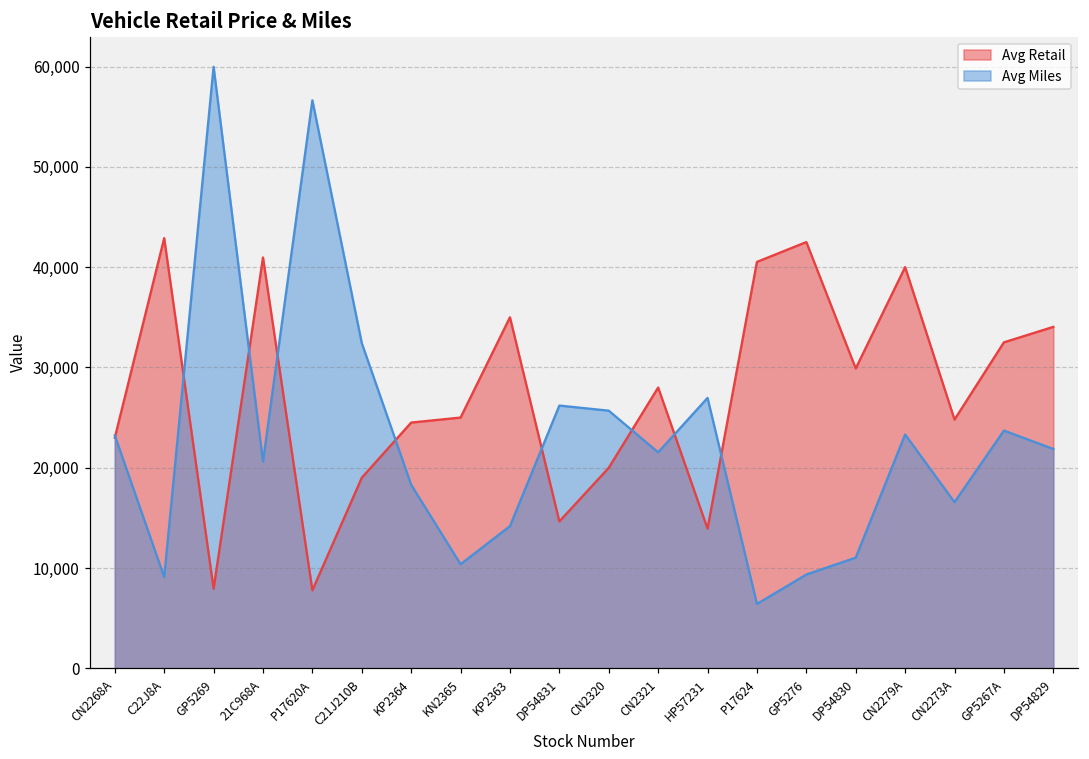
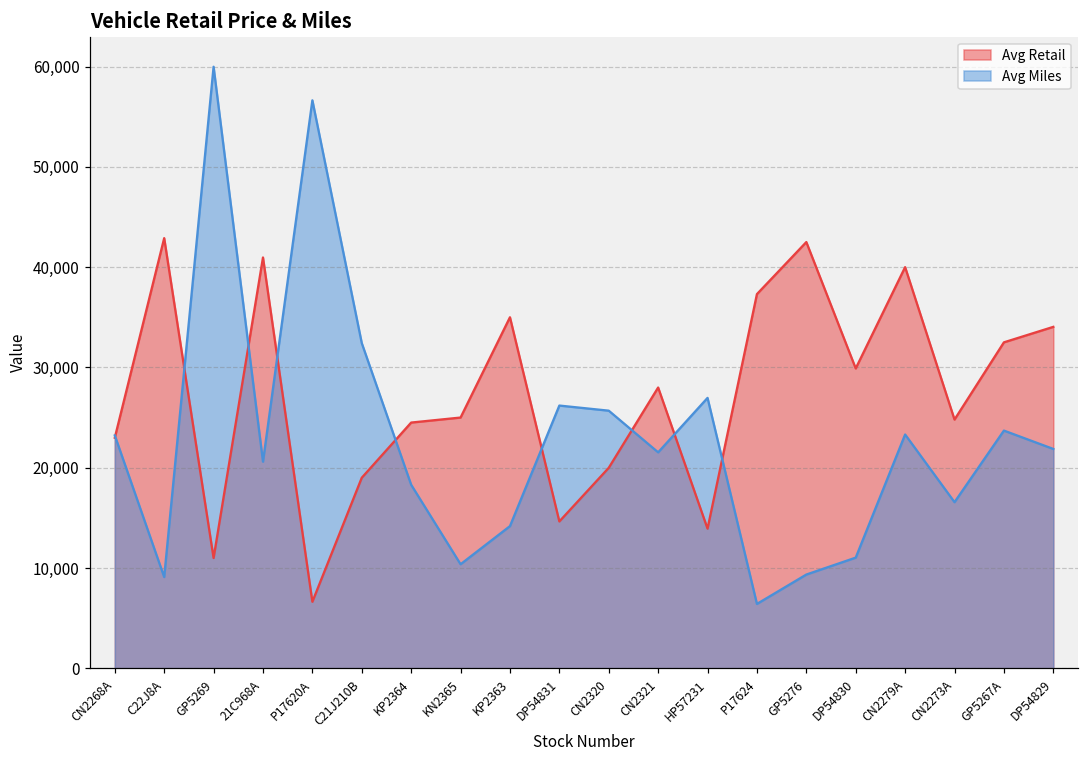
Avg Retail, GP5269: 8,000 -> 11,000
Avg Retail, P17620A: 8,000 -> 7,000
Avg Retail, P17624: 41,000 -> 37,000
